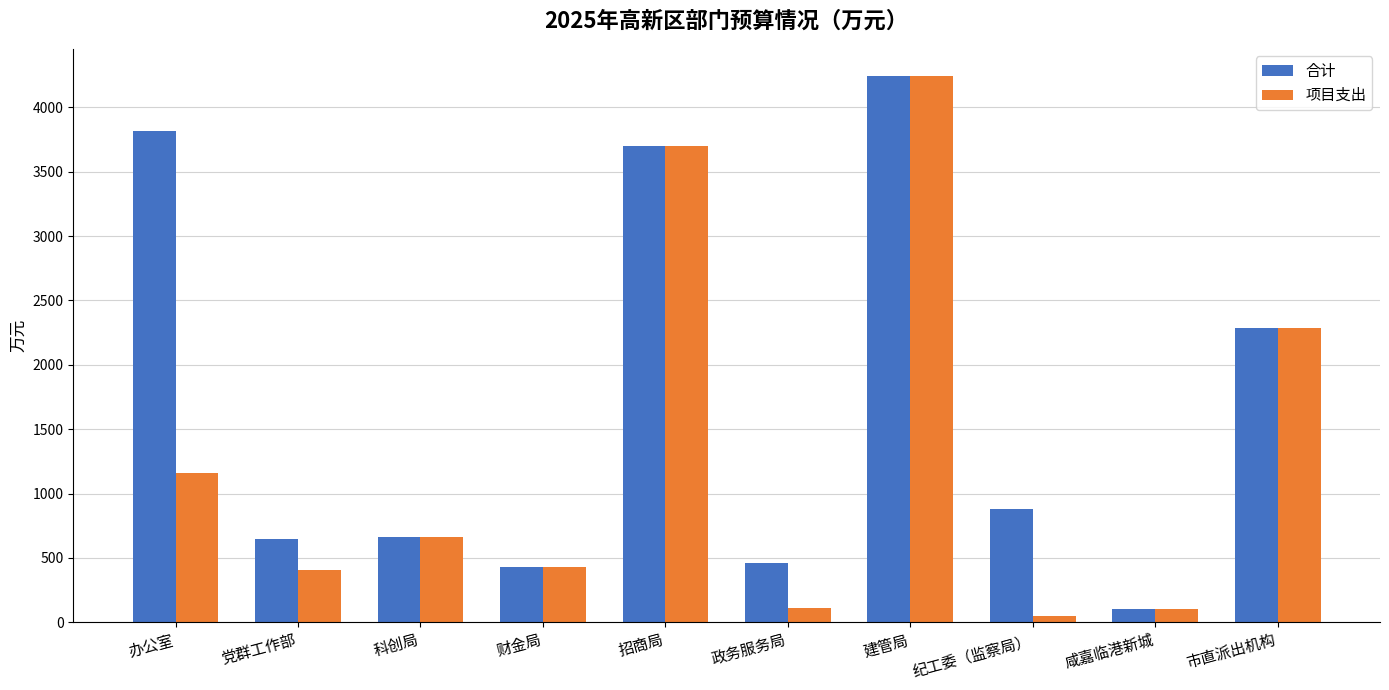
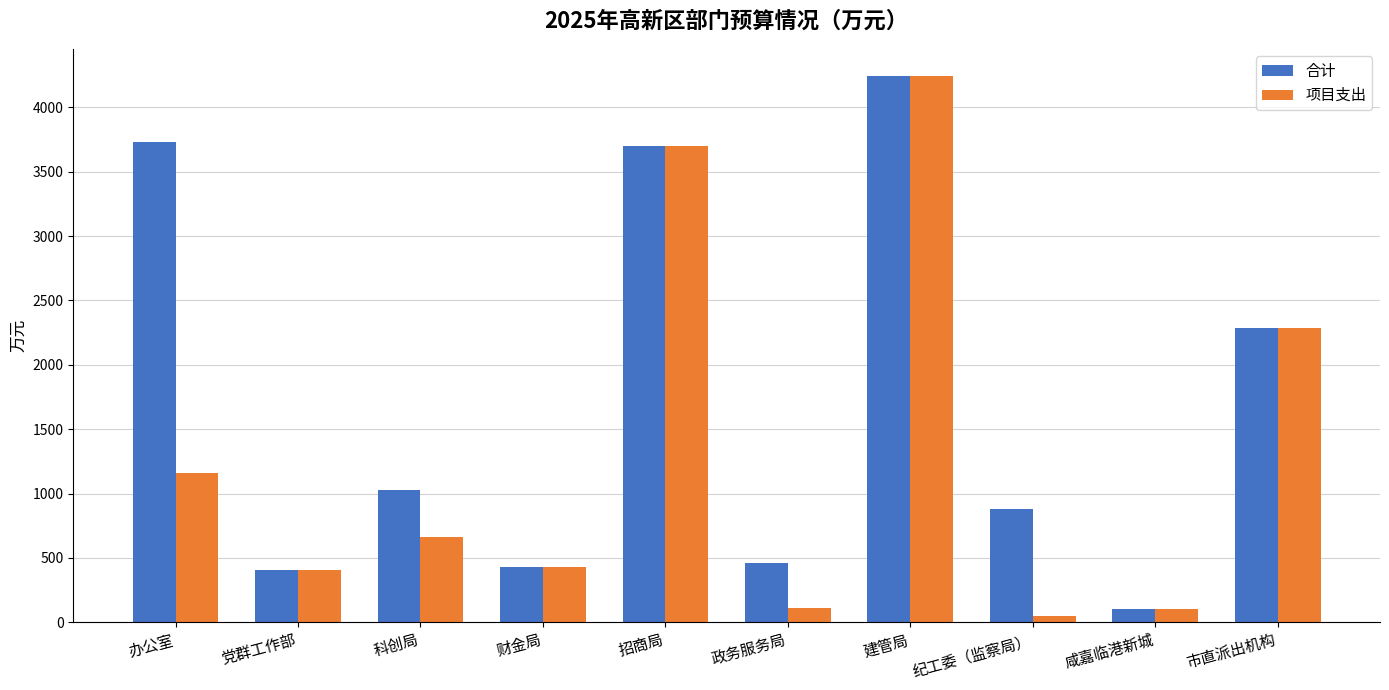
合计, 办公室: 3810 -> 3730
合计, 党群工作部: 650 -> 410
合计, 科创局: 660 -> 1030
